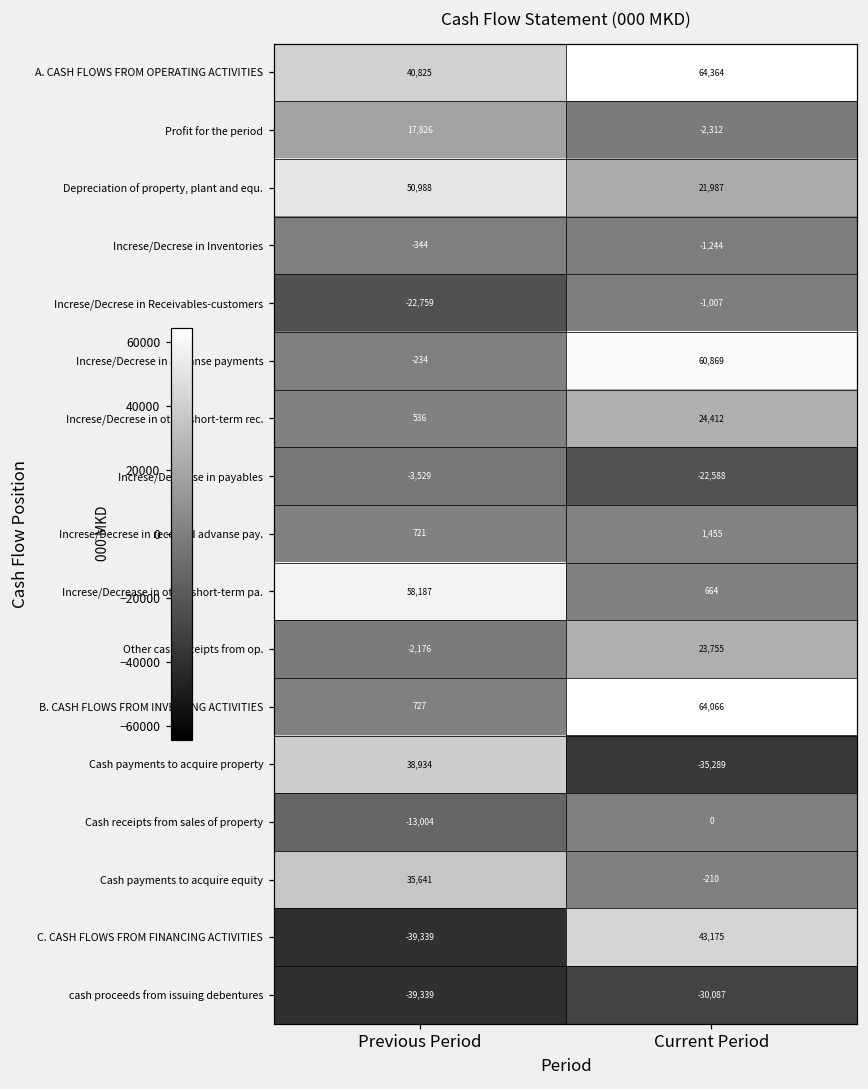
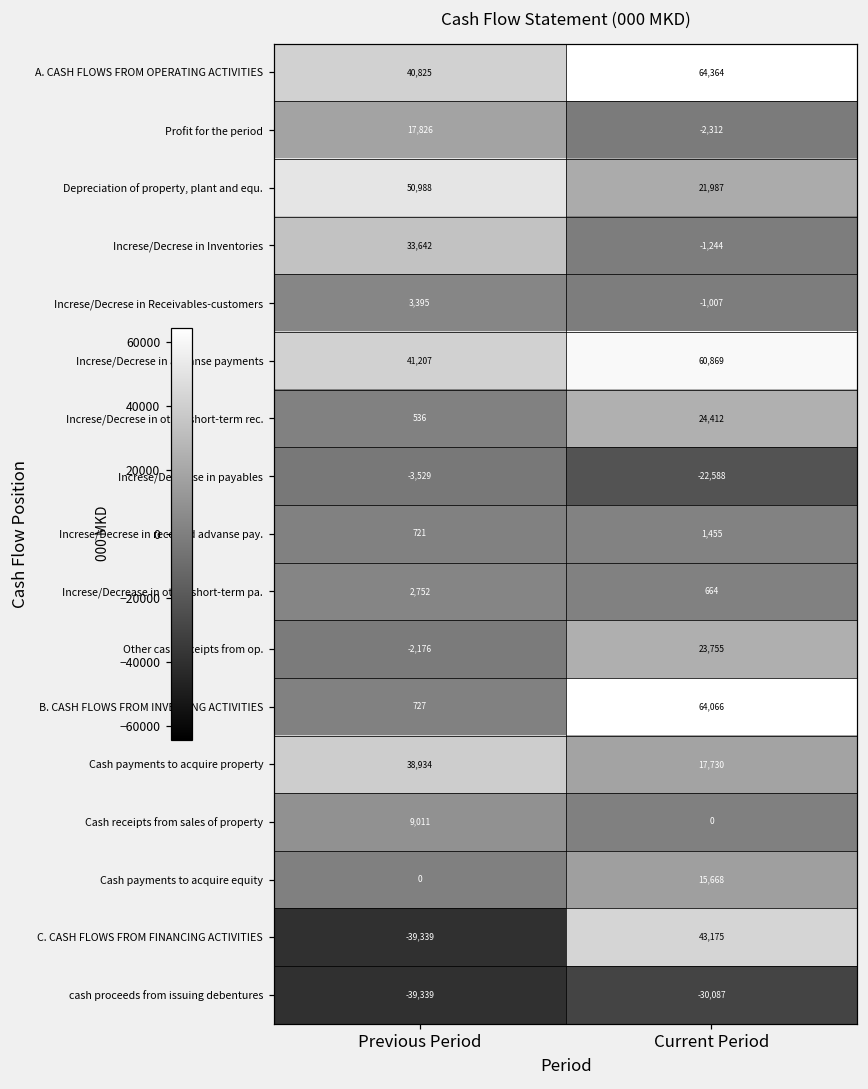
Increse/Decrese in Inventories, Previous Period: -344 -> 33,642
Increse/Decrese in Receivables-customers, Previous Period: -22,759 -> 3,395
Increse/Decrese in advanse payments, Previous Period: -234 -> 41,207
Increse/Decrease in other short-term pa., Previous Period: 58,187 -> 2,752
Cash payments to acquire property, Current Period: -35,289 -> 17,730
Cash receipts from sales of property, Previous Period: -13,004 -> 9,011
Cash payments to acquire equity, Previous Period: 35,641 -> 0
Cash payments to acquire equity, Current Period: -210 -> 15,668
